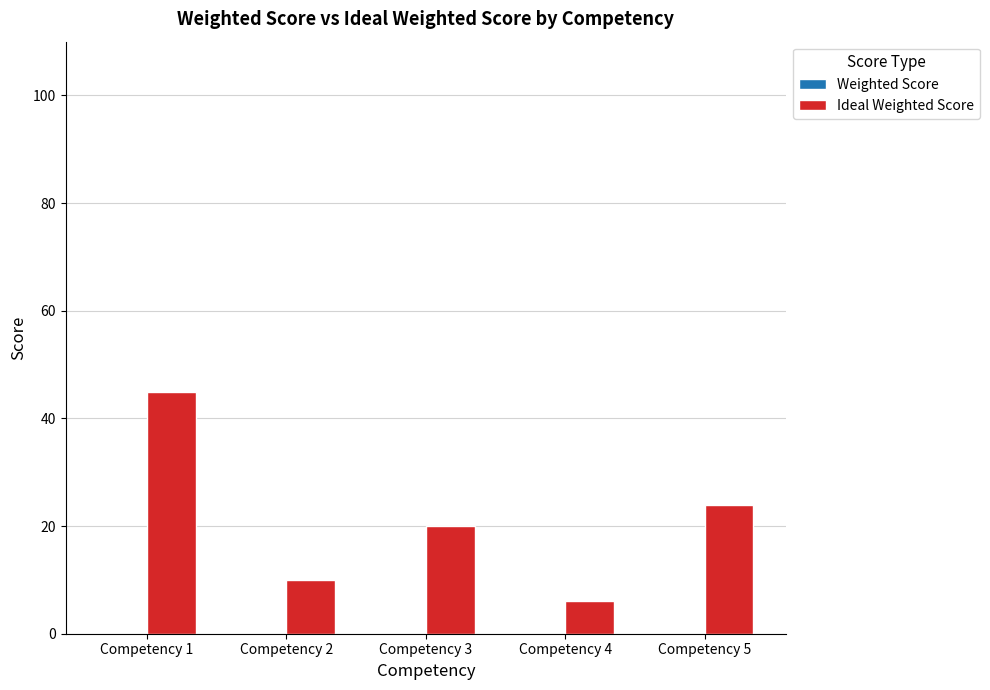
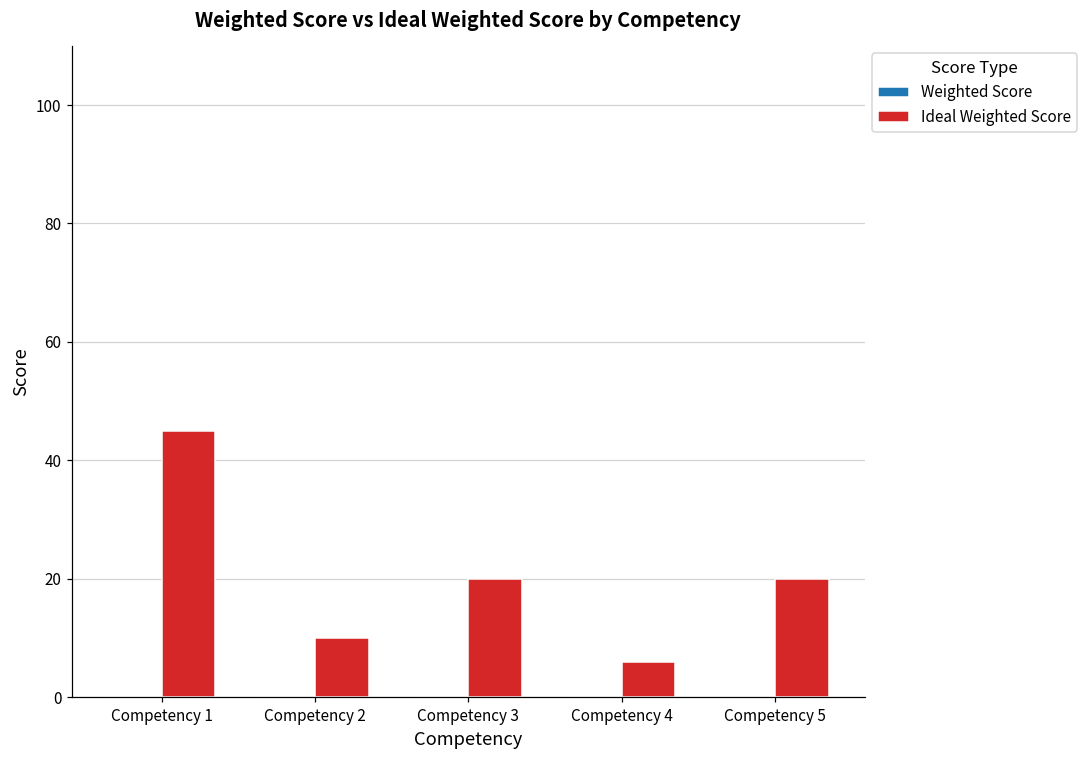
Ideal Weighted Score, Competency 5: 24 -> 20
